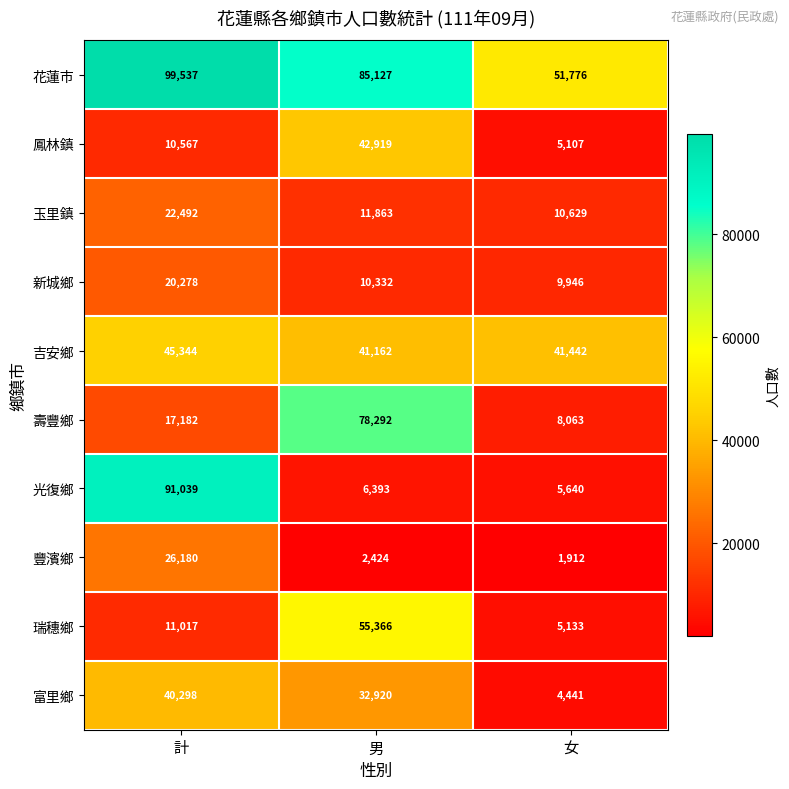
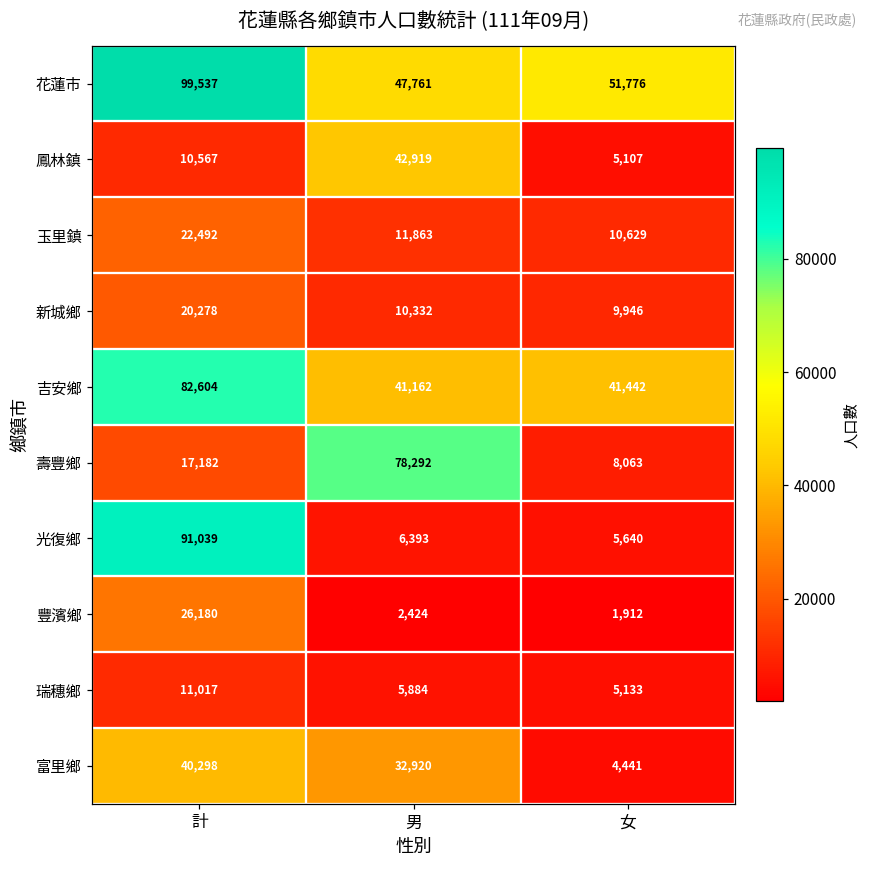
花蓮市, 男: 85,127 -> 47,761
吉安鄉, 計: 45,344 -> 82,604
瑞穗鄉, 男: 55,366 -> 5,884
